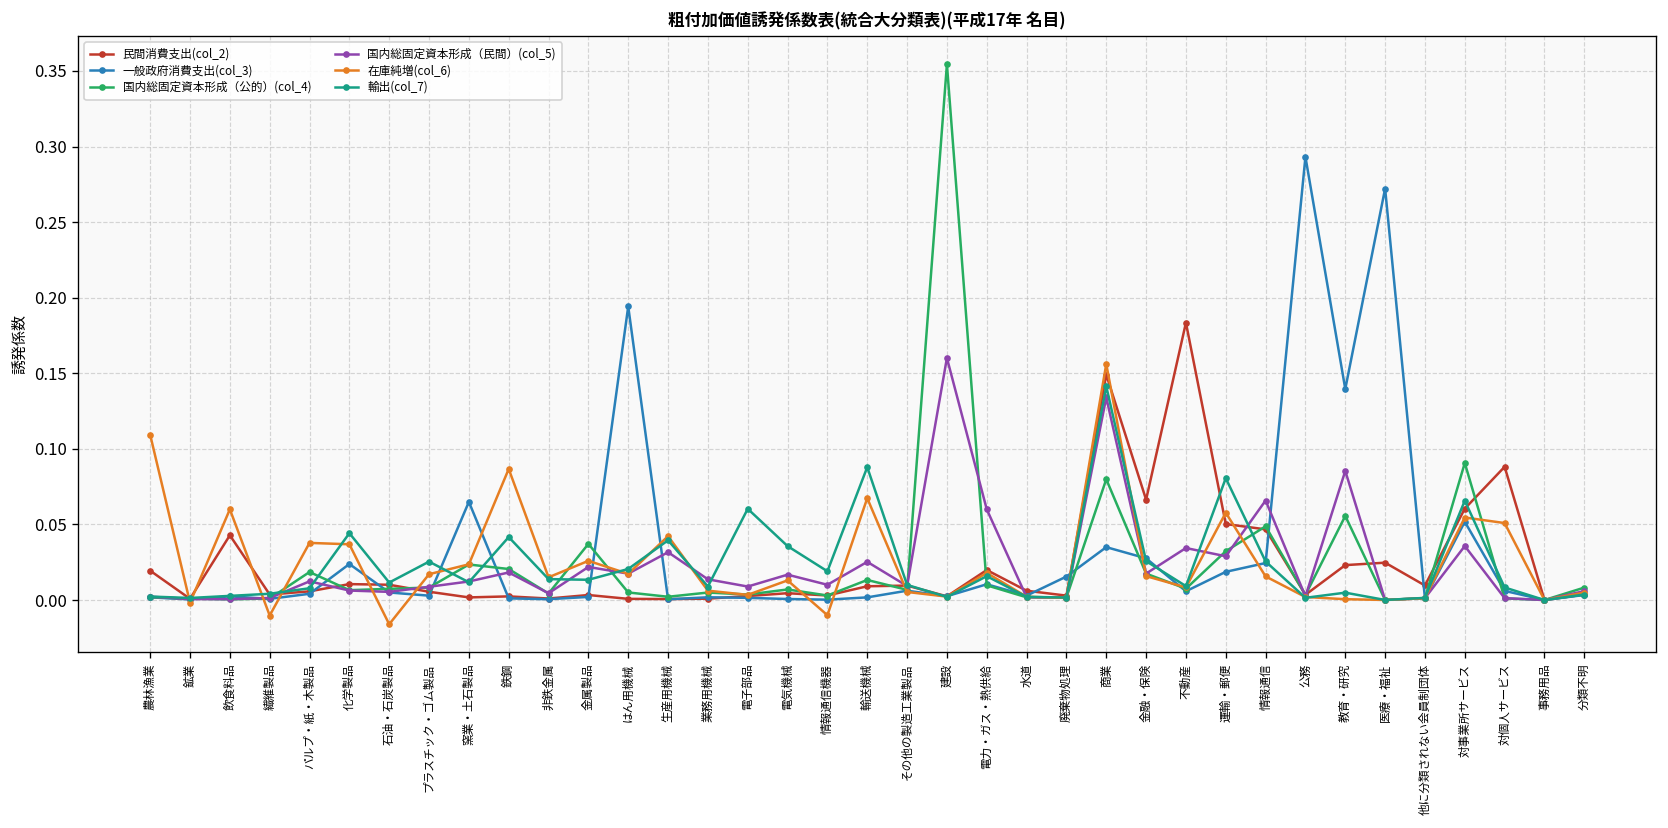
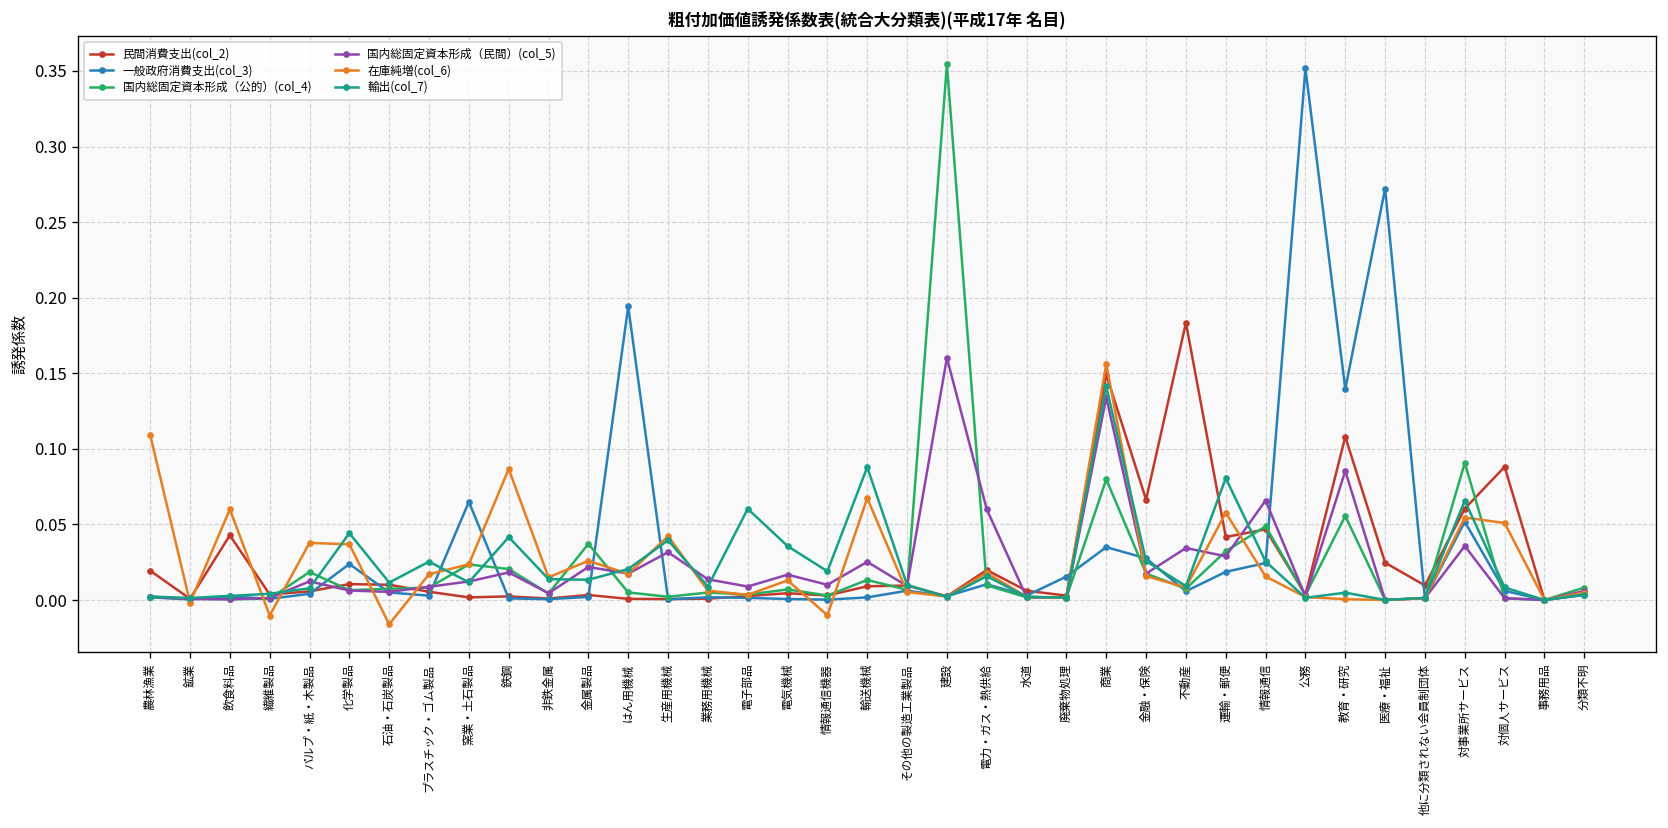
民間消費支出(col_2), 運輸・郵便: 0.050 -> 0.042
一般政府消費支出(col_3), 公務: 0.293 -> 0.352
民間消費支出(col_2), 教育・研究: 0.023 -> 0.108
